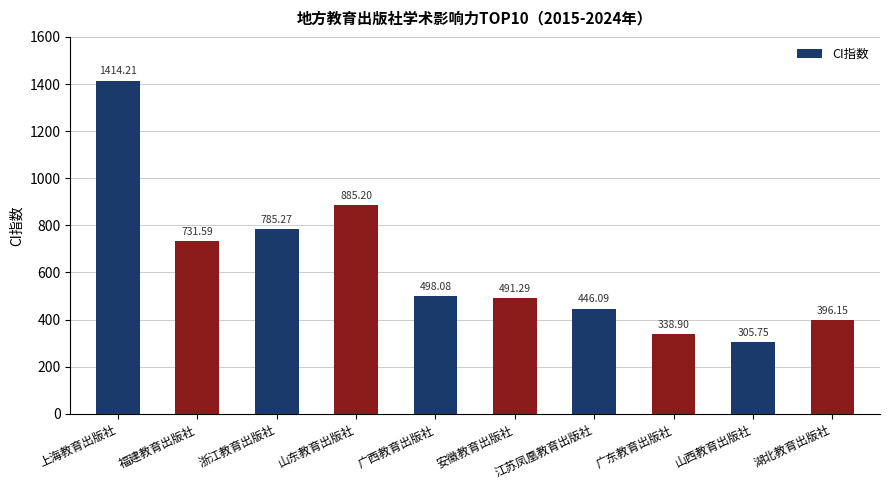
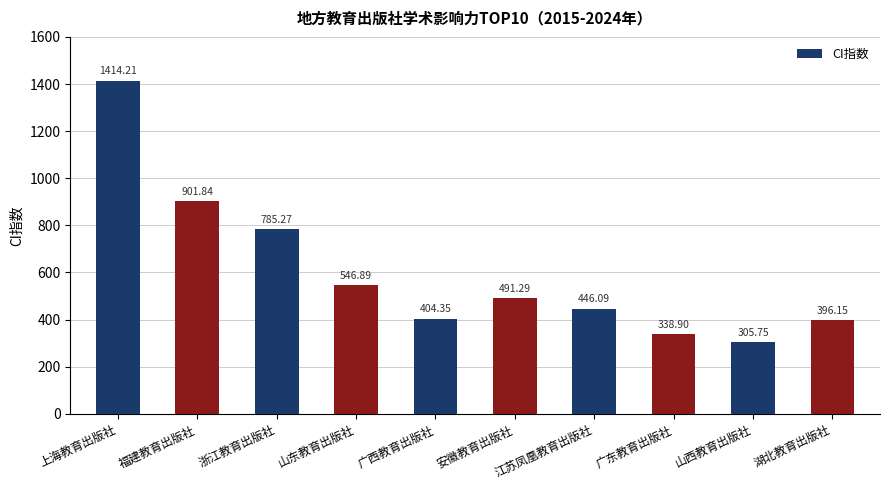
福建教育出版社: 731.59 -> 901.84
山东教育出版社: 885.20 -> 546.89
广西教育出版社: 498.08 -> 404.35
